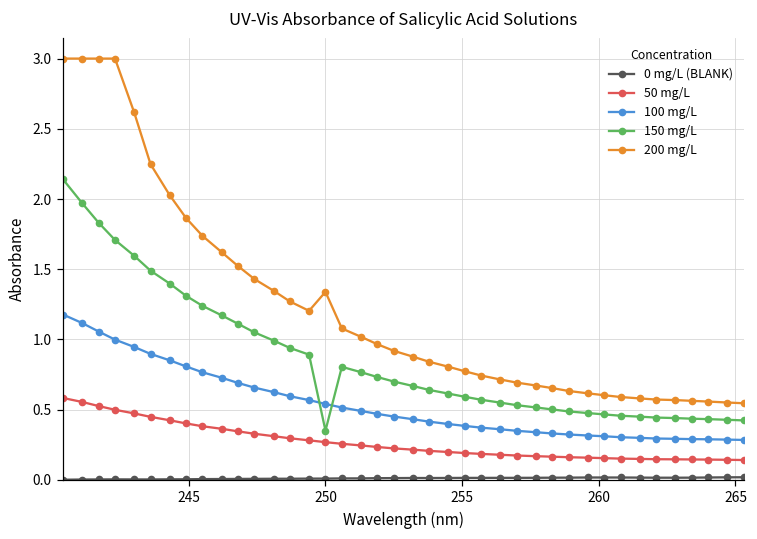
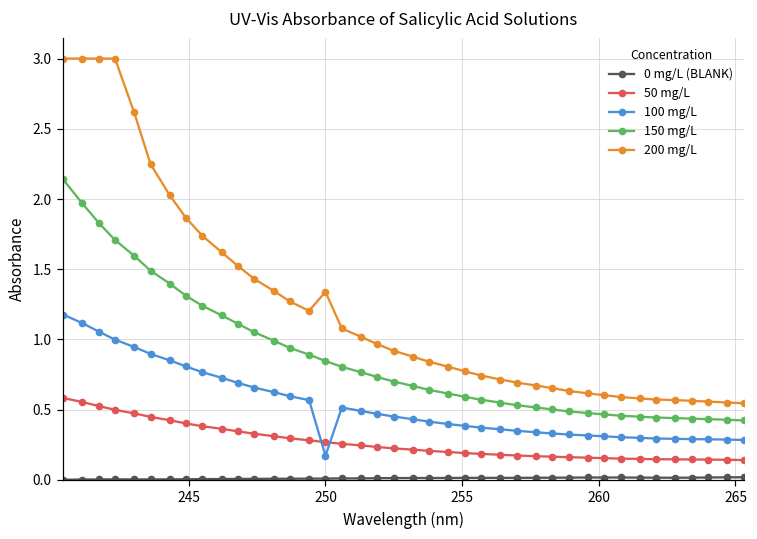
100 mg/L, 250: 0.54 -> 0.17
150 mg/L, 250: 0.35 -> 0.85
